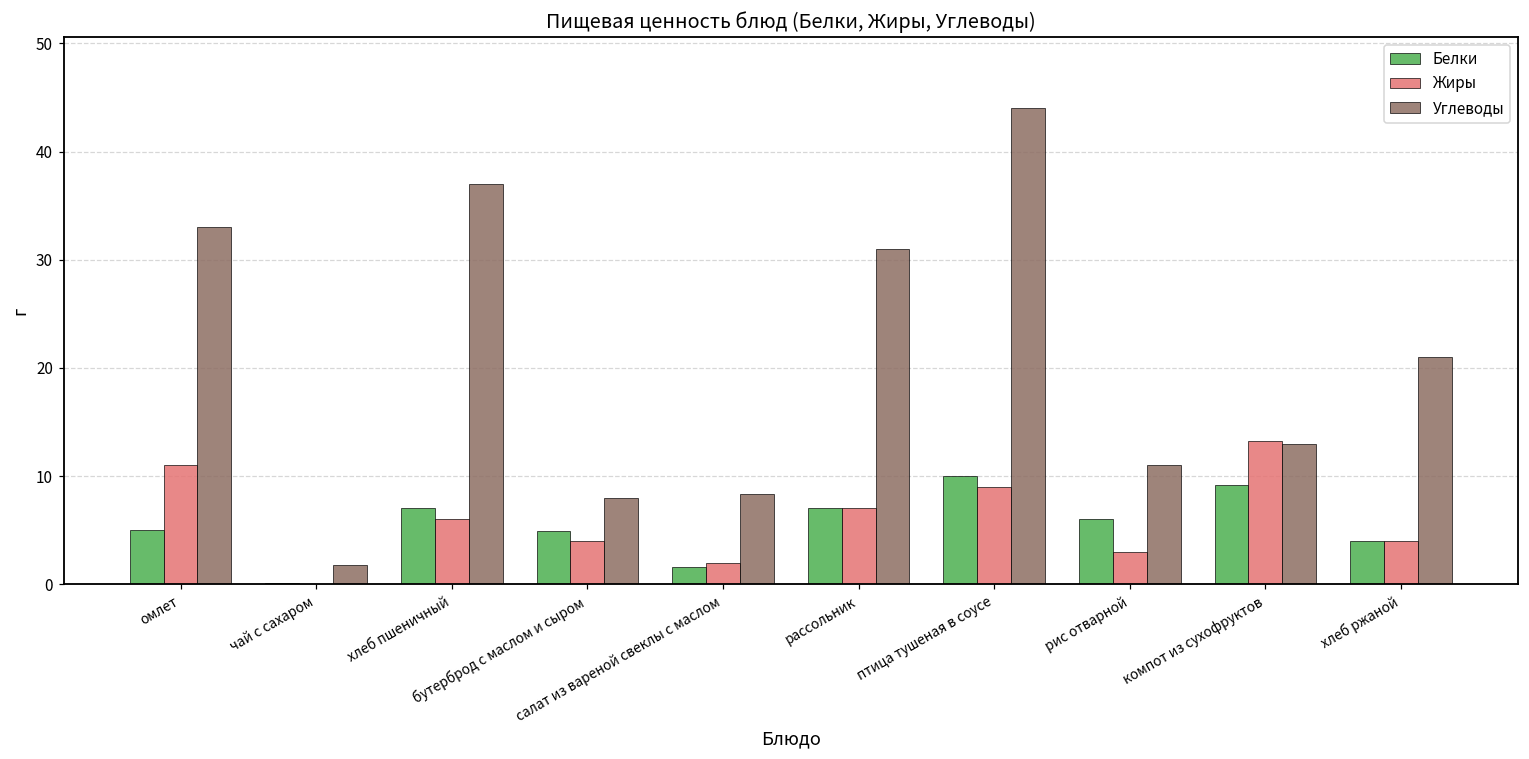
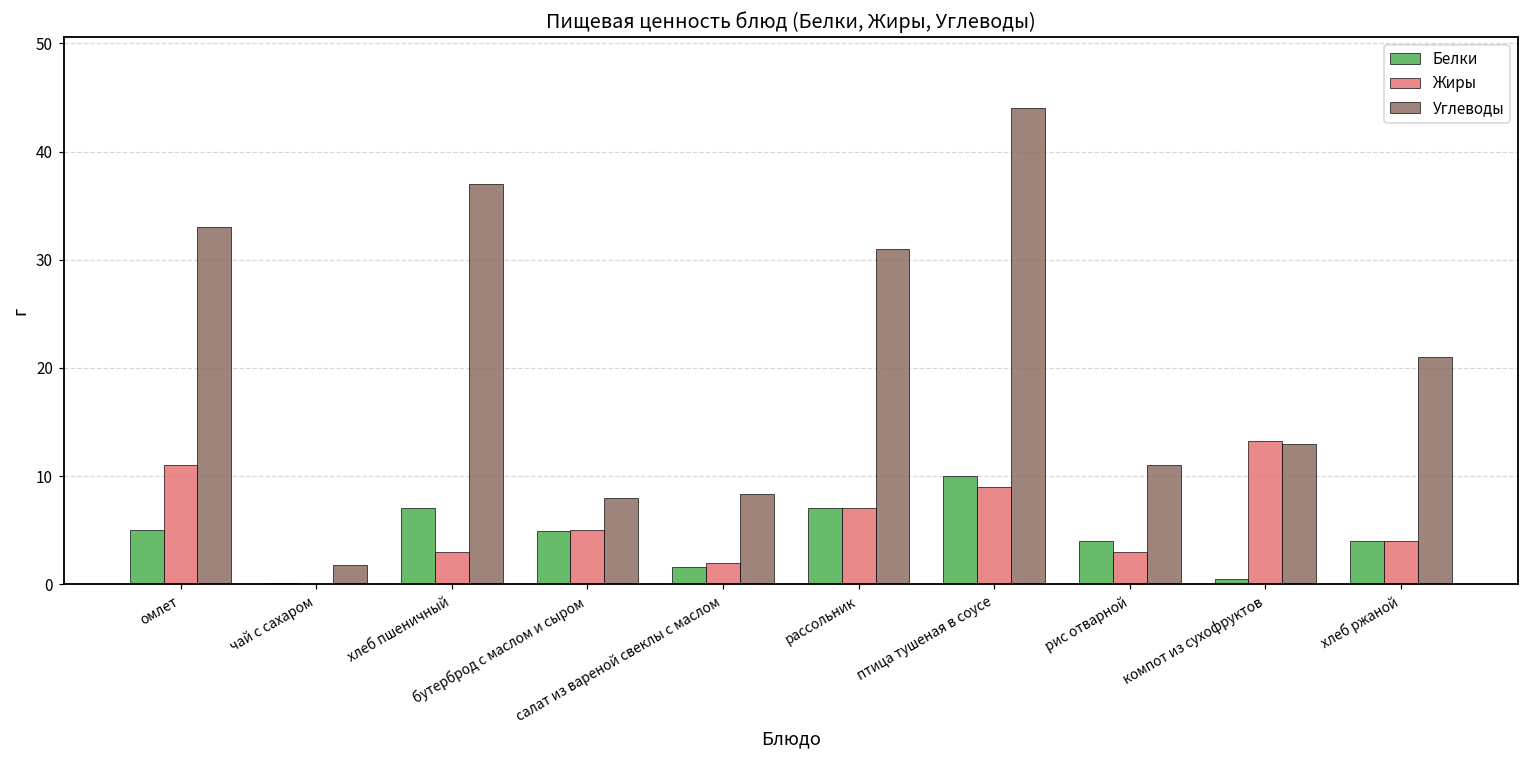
Жиры, хлеб пшеничный: 6 -> 3
Жиры, бутерброд с маслом и сыром: 4 -> 5
Белки, рис отварной: 6 -> 4
Белки, компот из сухофруктов: 9 -> 0
